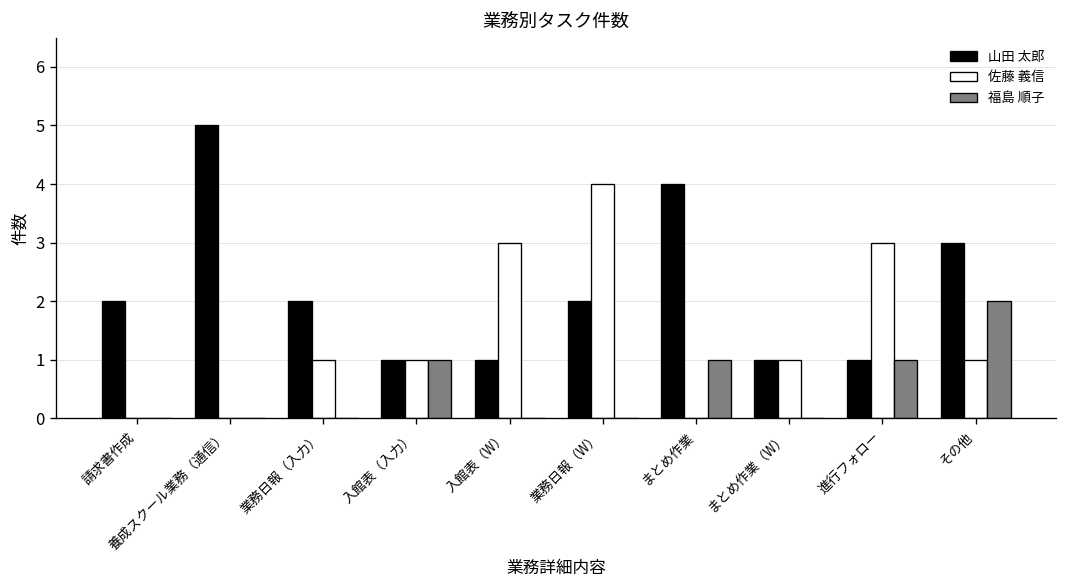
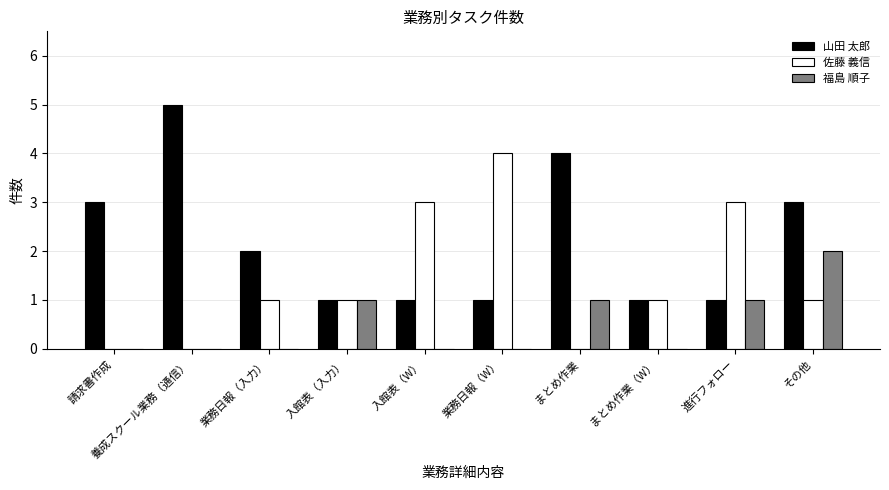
山田 太郎, 請求書作成: 2 -> 3
山田 太郎, 業務日報（W）: 2 -> 1
